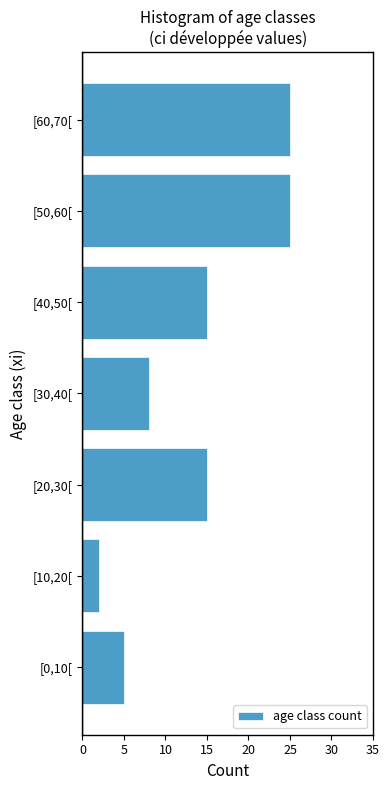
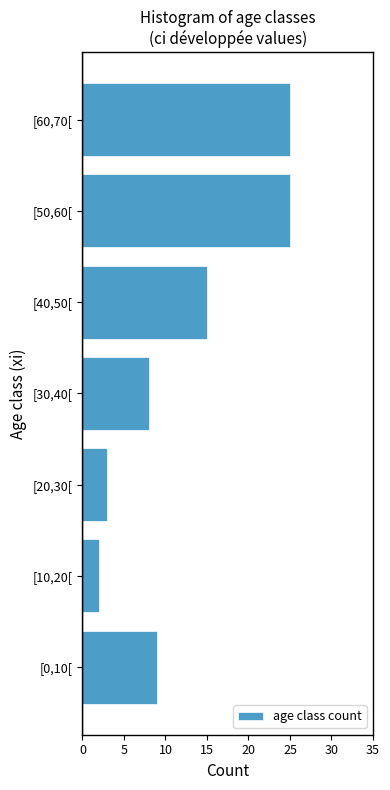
[20,30[: 15 -> 3
[0,10[: 5 -> 9
